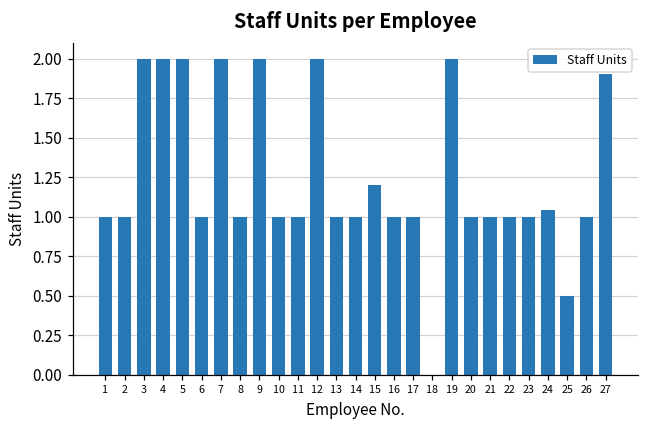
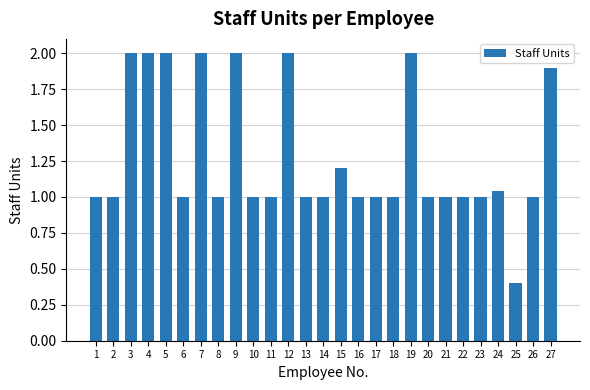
18: 0 -> 1
25: 0.5 -> 0.4
